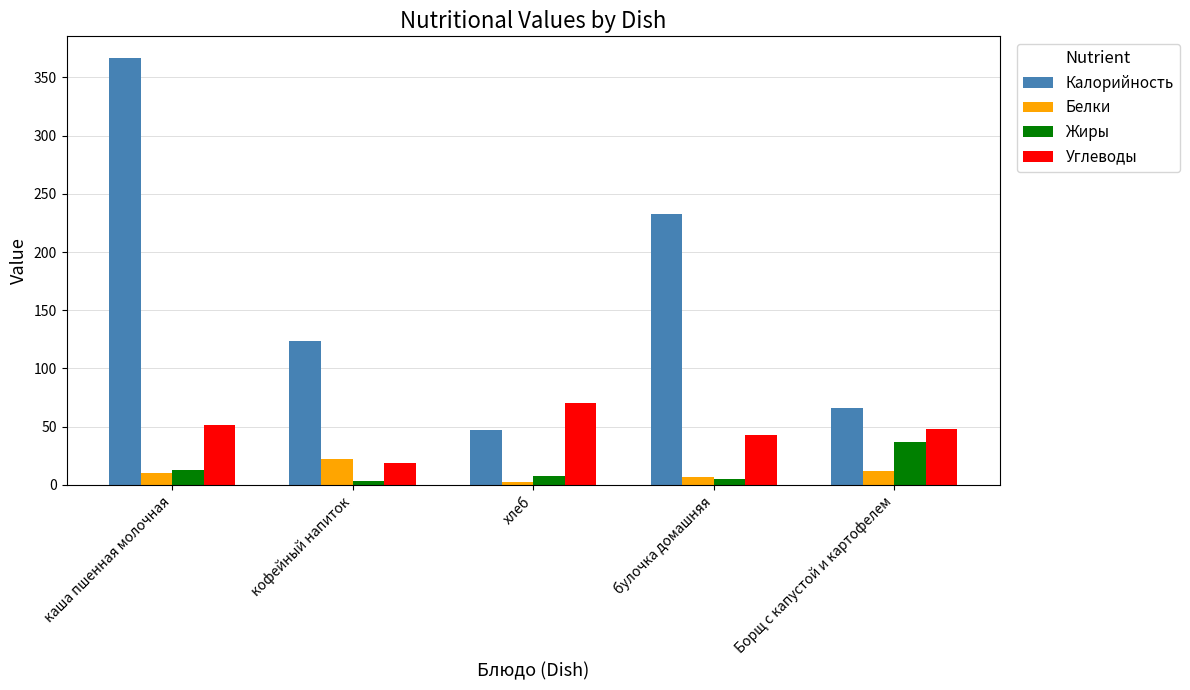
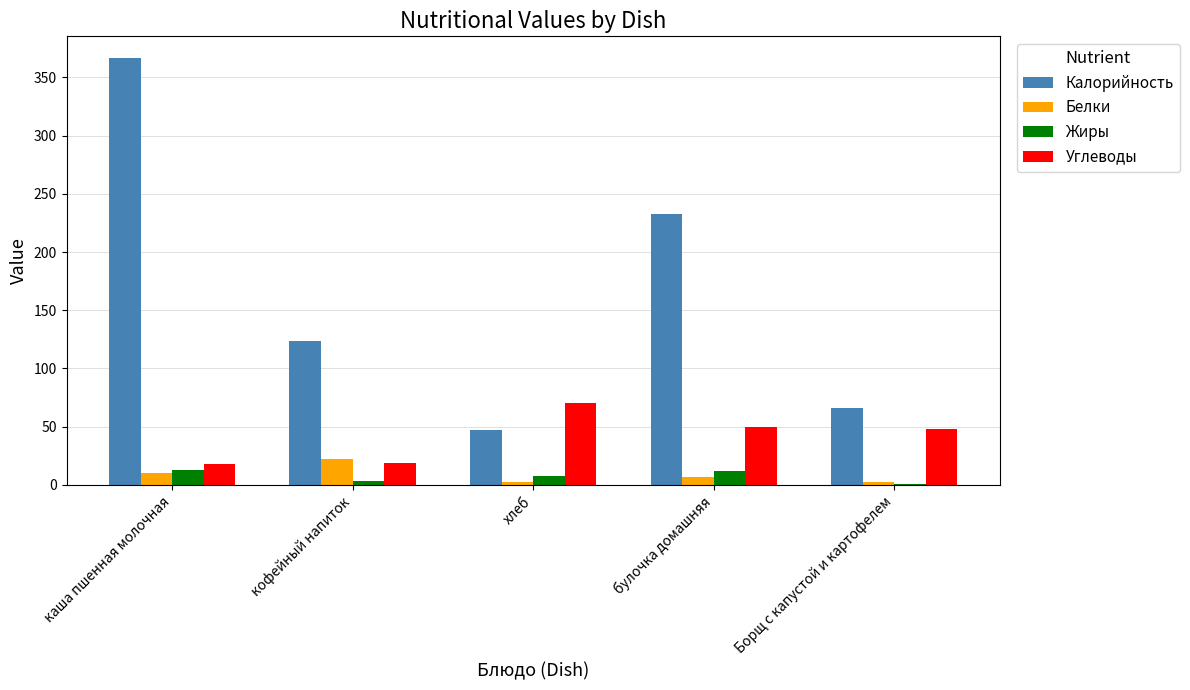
Углеводы, каша пшенная молочная: 51 -> 18
Жиры, булочка домашняя: 5 -> 12
Углеводы, булочка домашняя: 43 -> 50
Белки, Борщ с капустой и картофелем: 12 -> 2
Жиры, Борщ с капустой и картофелем: 37 -> 1
